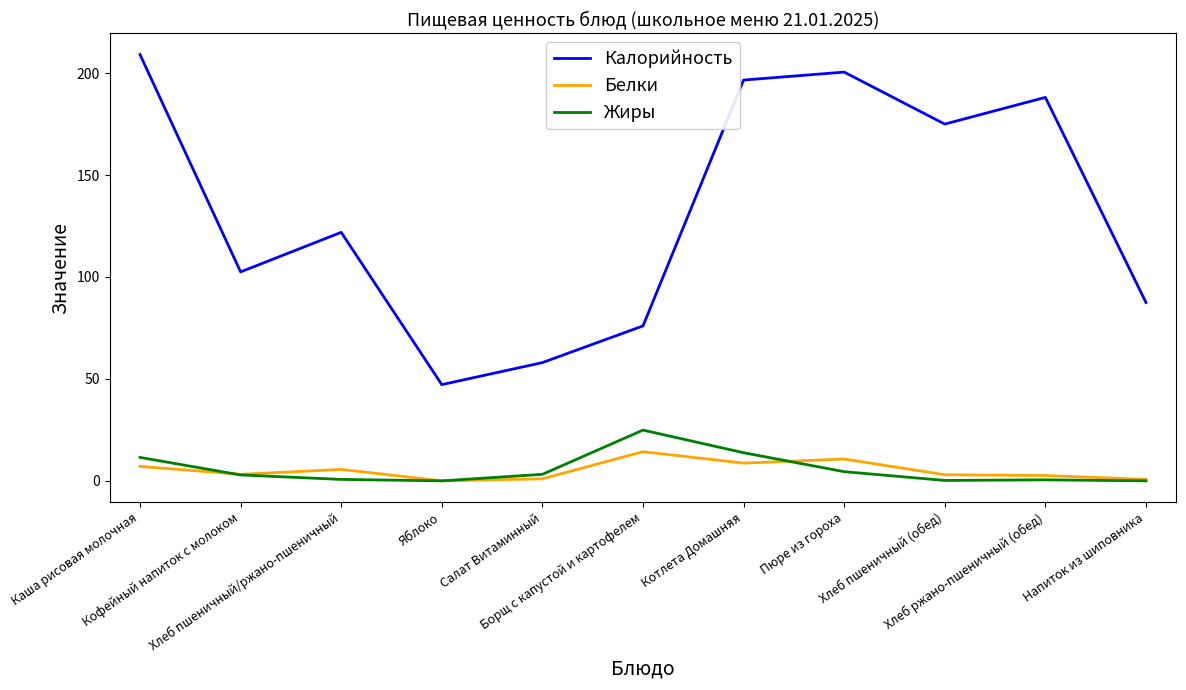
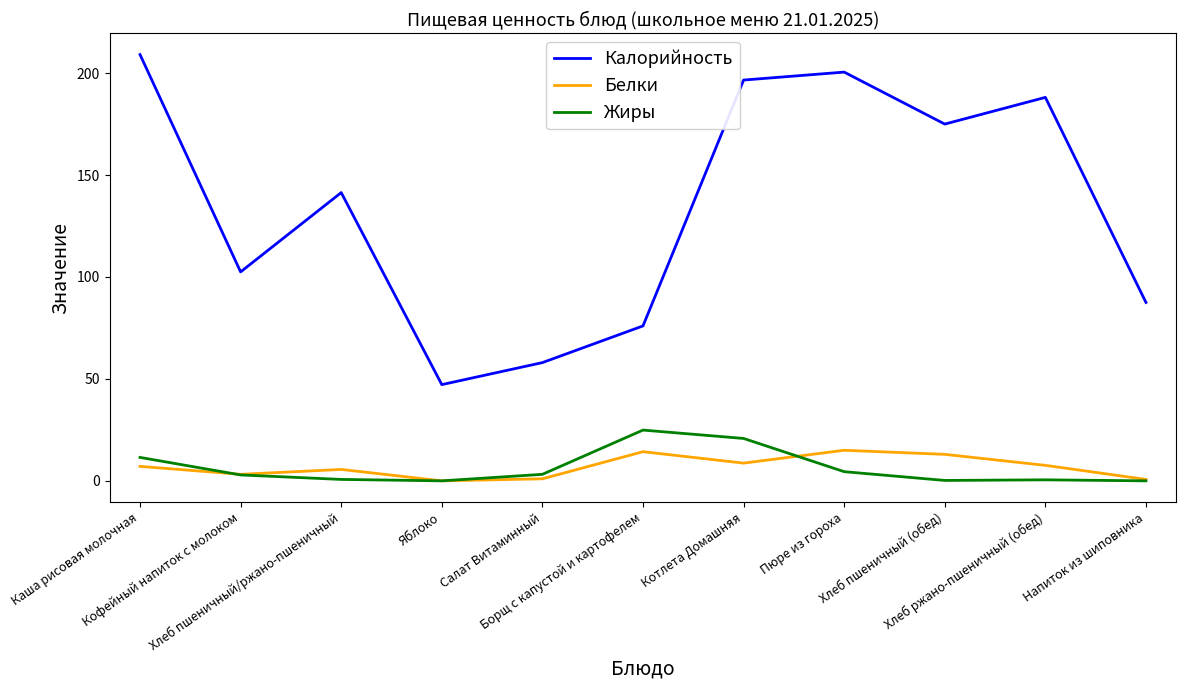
Калорийность, Хлеб пшеничный/ржано-пшеничный: 122 -> 141
Жиры, Котлета Домашняя: 14 -> 21
Белки, Пюре из гороха: 11 -> 15
Белки, Хлеб пшеничный (обед): 3 -> 13
Белки, Хлеб ржано-пшеничный (обед): 3 -> 8
